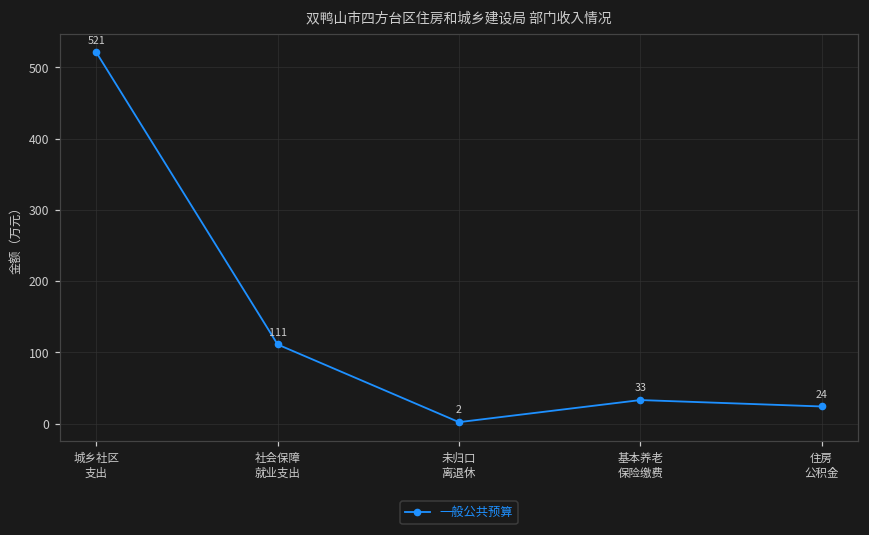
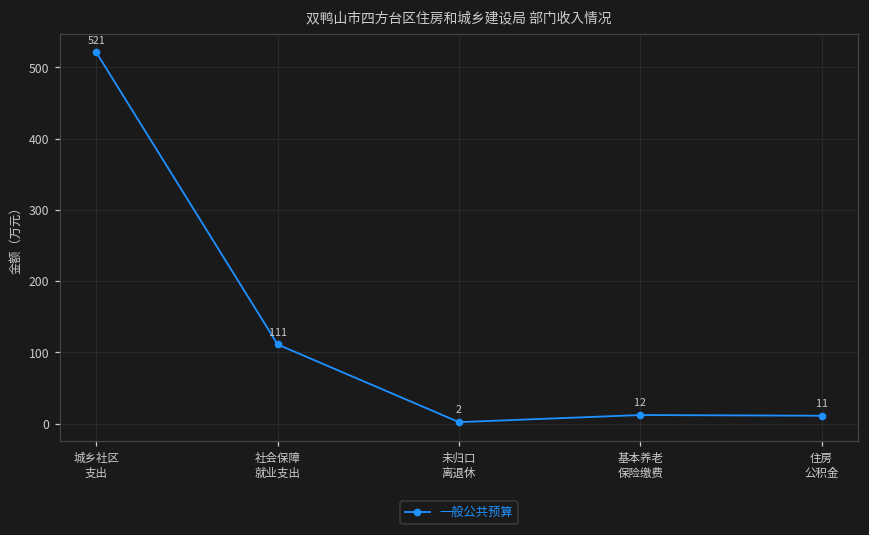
基本养老 保险缴费: 33 -> 12
住房 公积金: 24 -> 11
